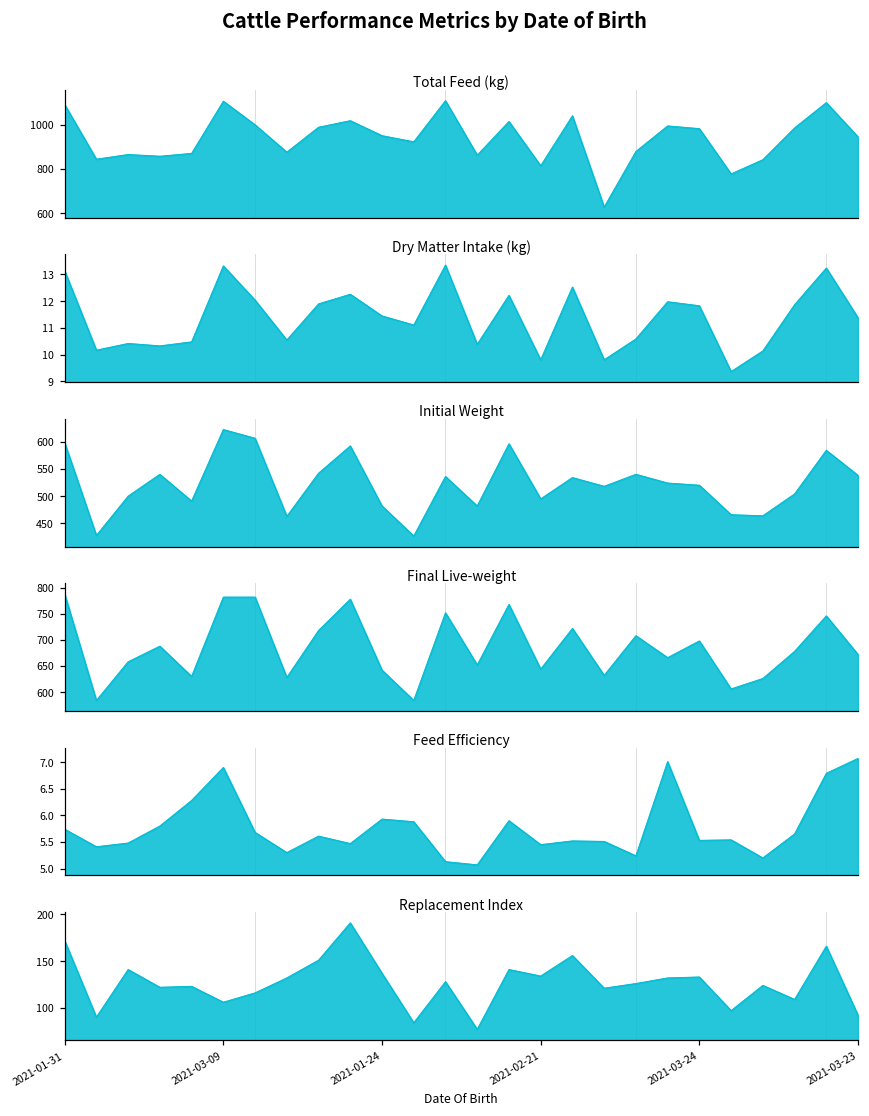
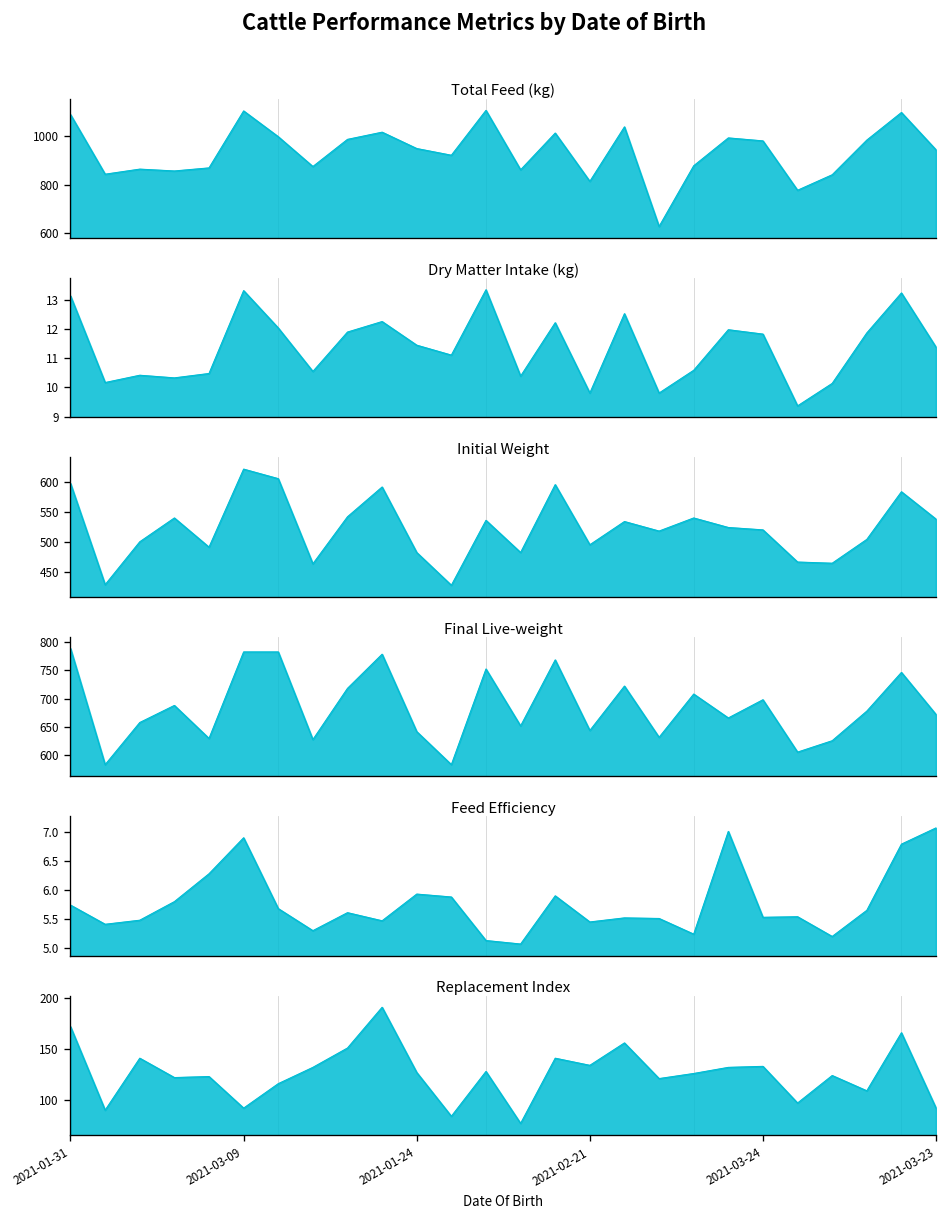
Replacement Index, 2021-03-09: 110 -> 90
Replacement Index, 2021-01-24: 140 -> 130
